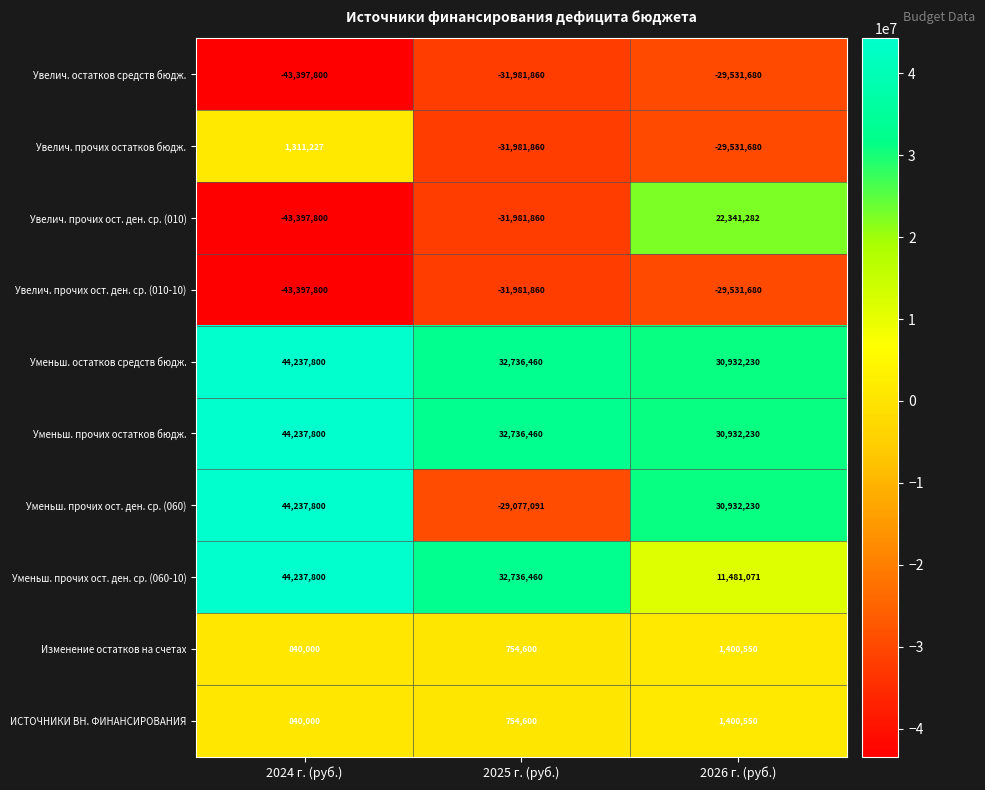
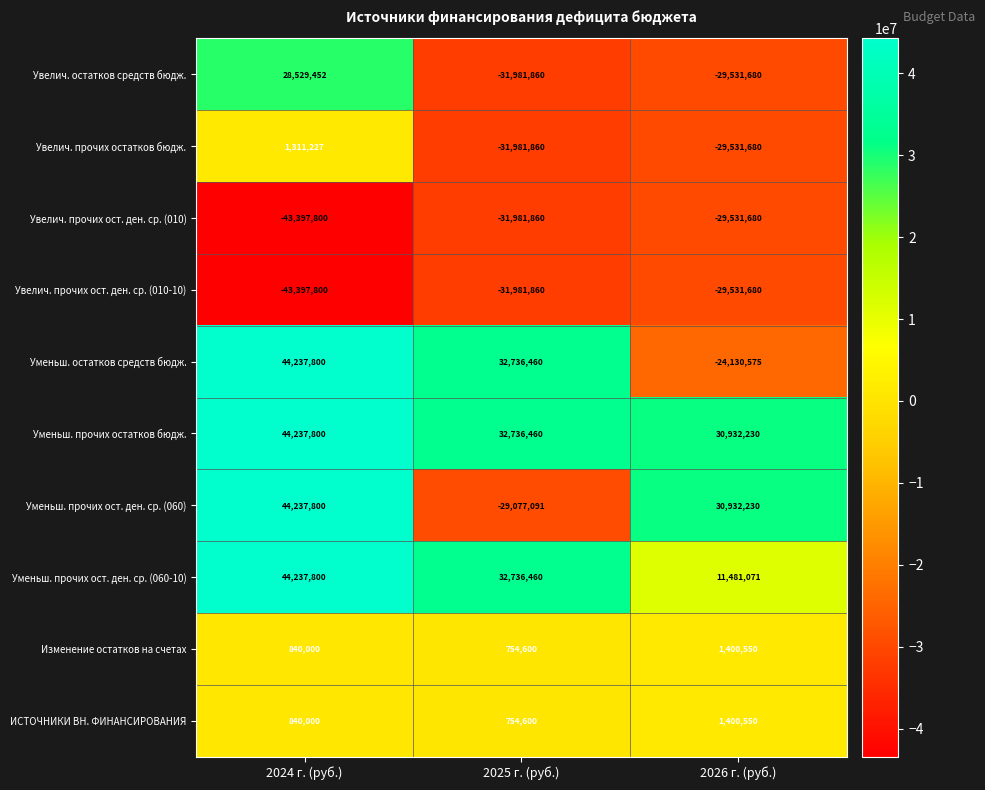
Увелич. остатков средств бюдж., 2024 г. (руб.): -43,397,800 -> 28,529,452
Увелич. прочих ост. ден. ср. (010), 2026 г. (руб.): 22,341,282 -> -29,531,680
Уменьш. остатков средств бюдж., 2026 г. (руб.): 30,932,230 -> -24,130,575
